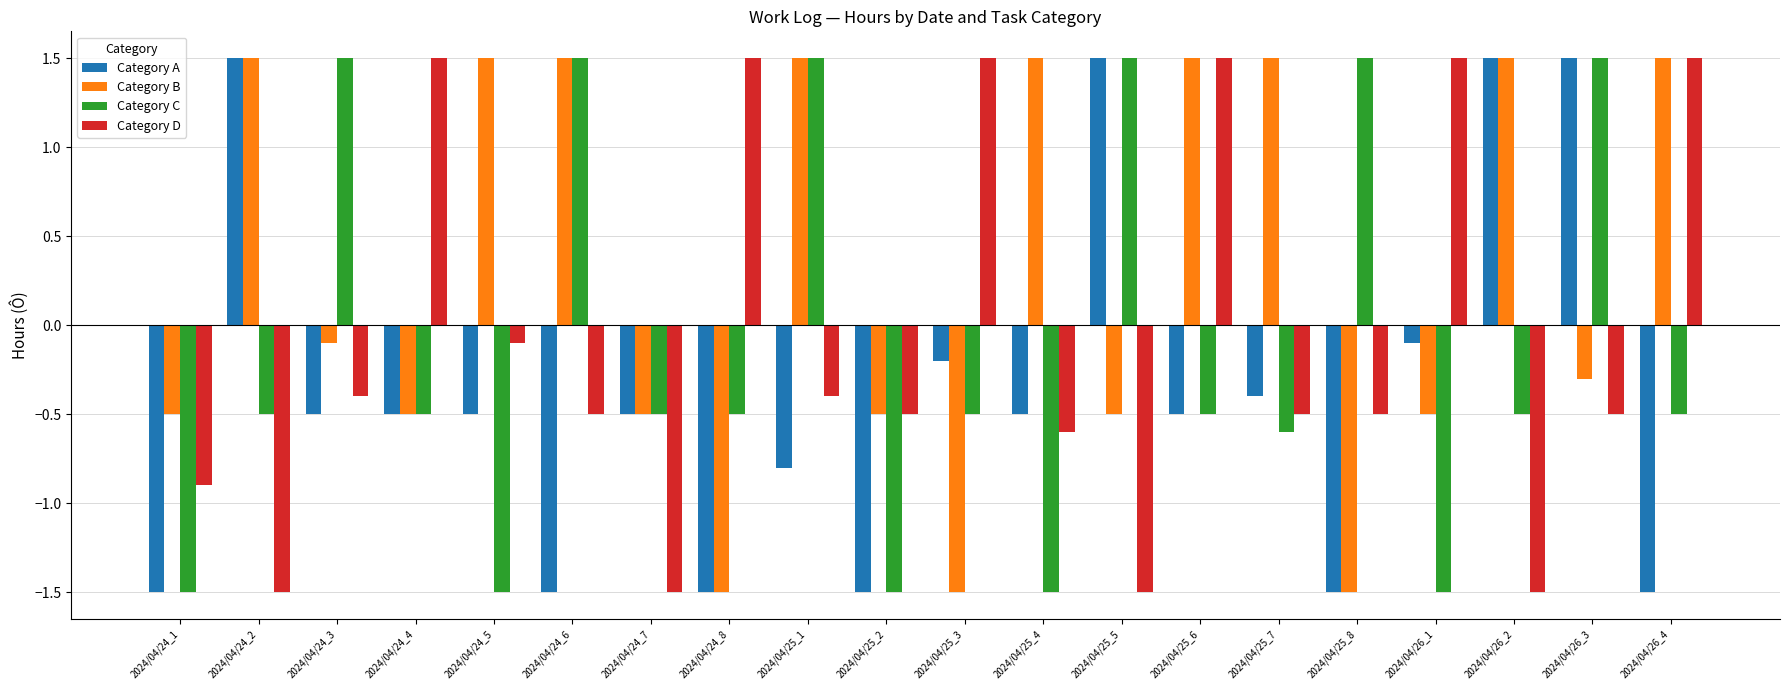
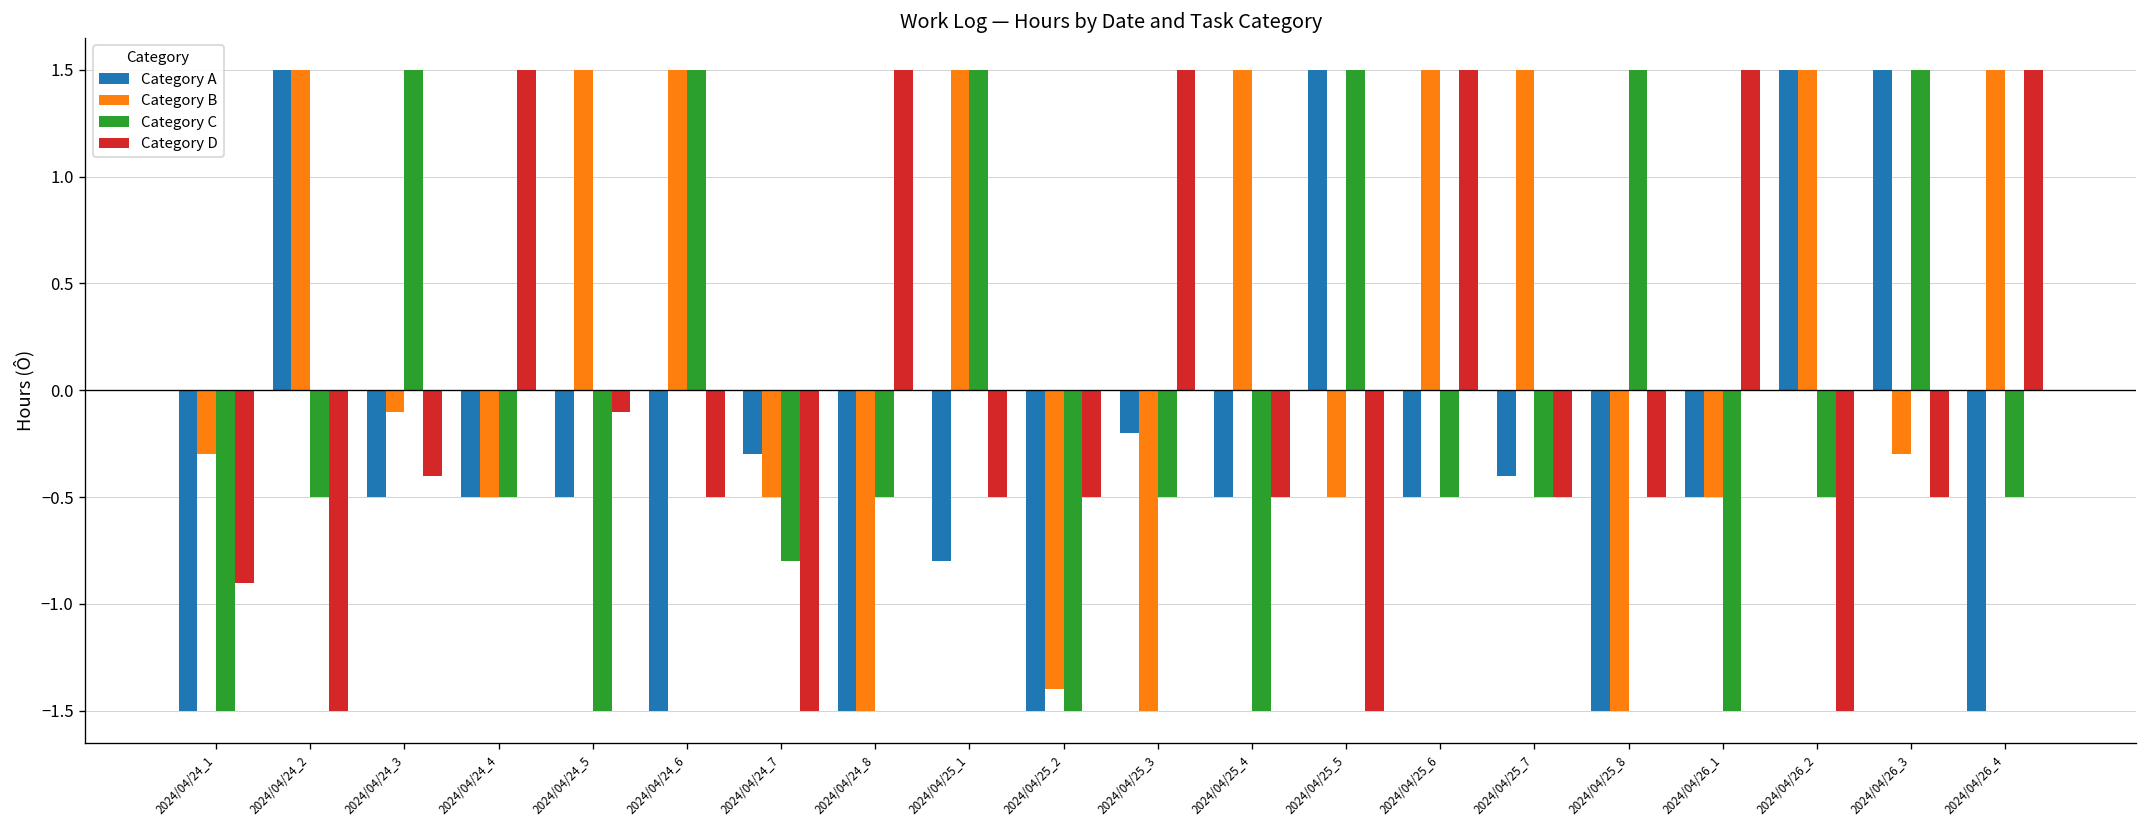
Category B, 2024/04/24_1: -0.50 -> -0.30
Category A, 2024/04/24_7: -0.50 -> -0.30
Category C, 2024/04/24_7: -0.50 -> -0.80
Category D, 2024/04/25_1: -0.40 -> -0.50
Category B, 2024/04/25_2: -0.50 -> -1.40
Category D, 2024/04/25_4: -0.60 -> -0.50
Category C, 2024/04/25_7: -0.60 -> -0.50
Category A, 2024/04/26_1: -0.10 -> -0.50
